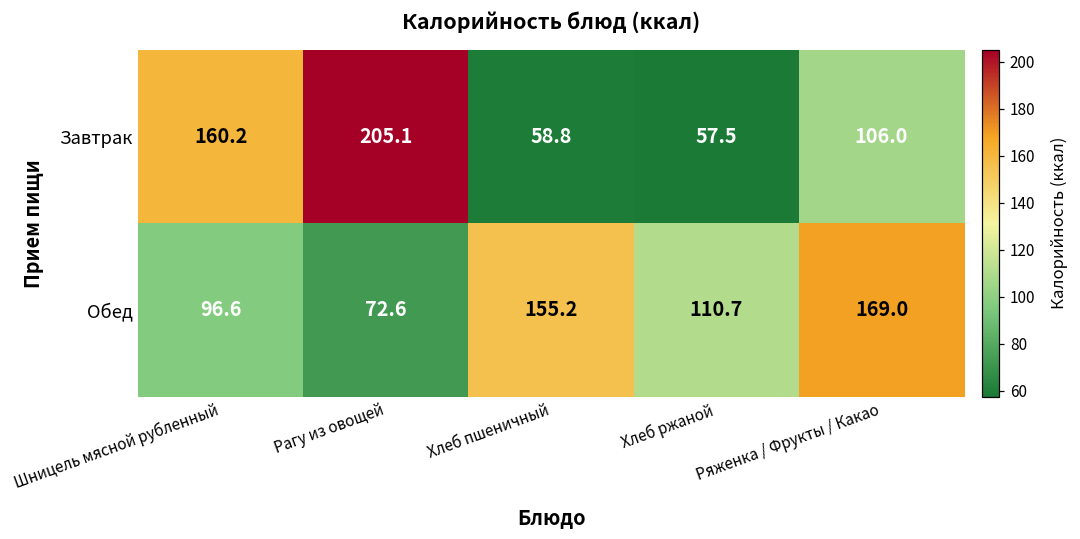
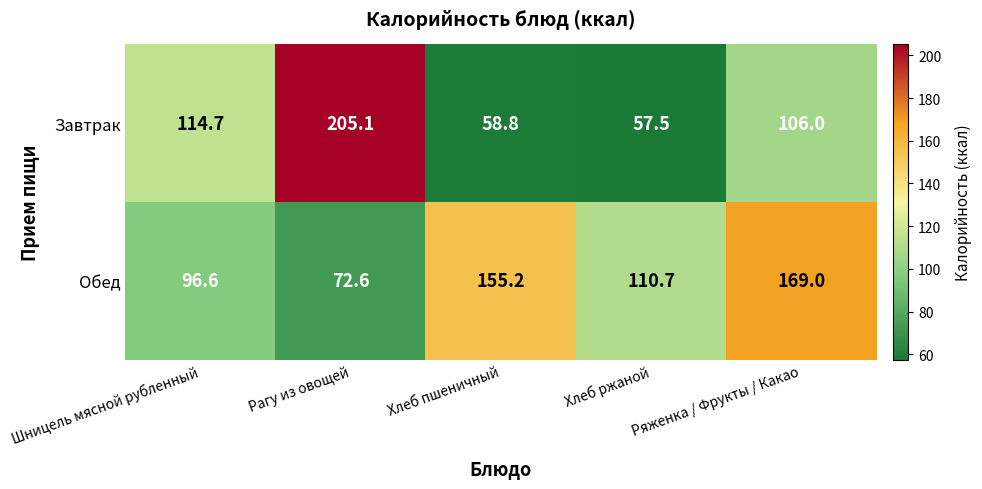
Завтрак, Шницель мясной рубленный: 160.2 -> 114.7
